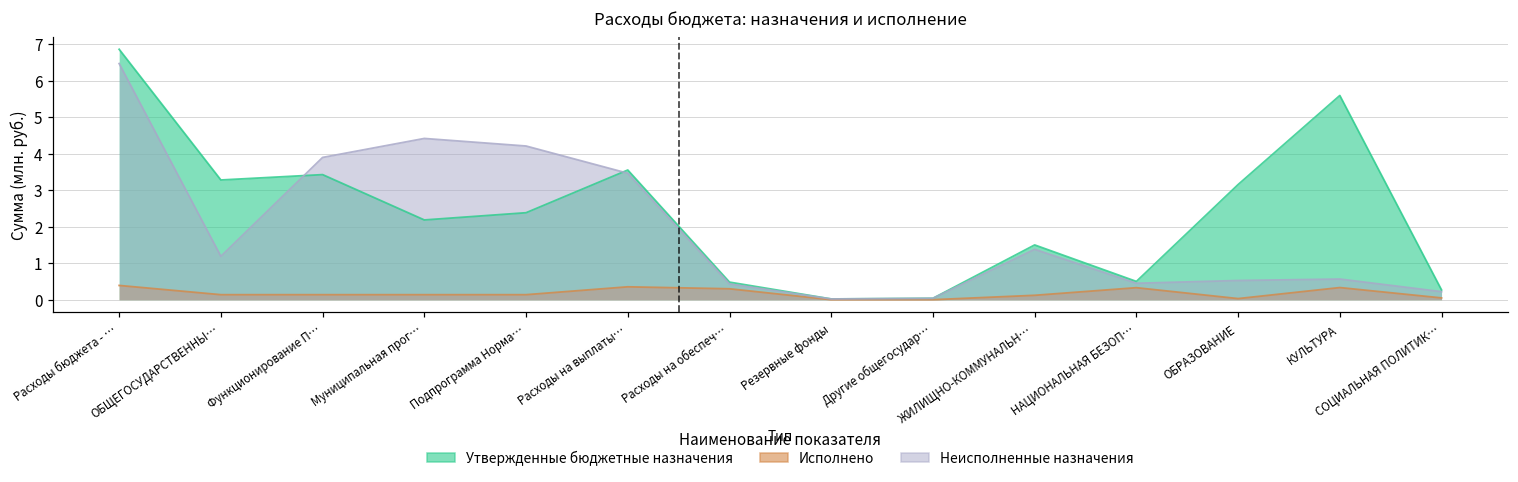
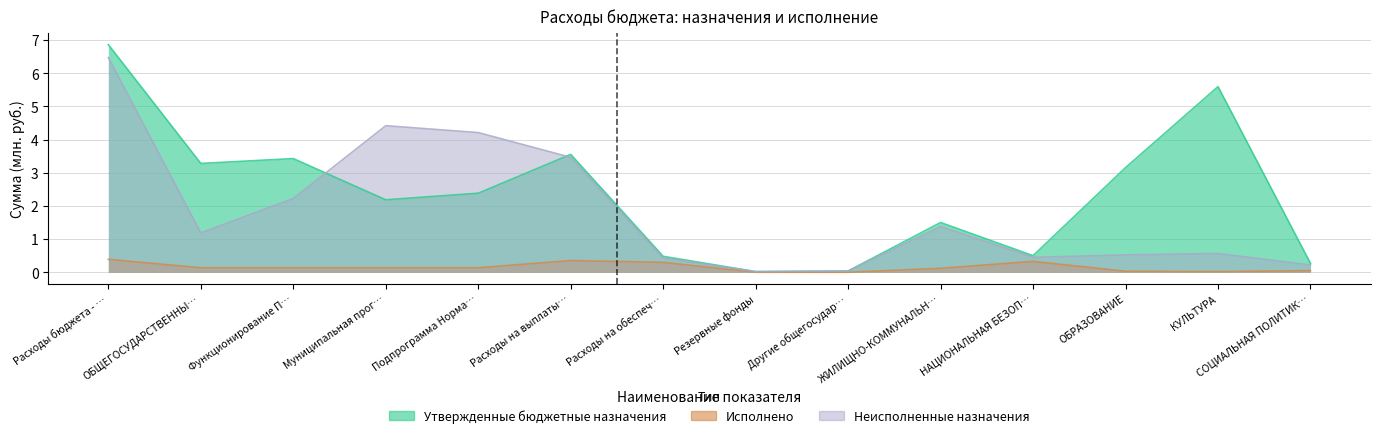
Неисполненные назначения, Функционирование П…: 3.9 -> 2.2
Исполнено, КУЛЬТУРА: 0.3 -> 0.0
